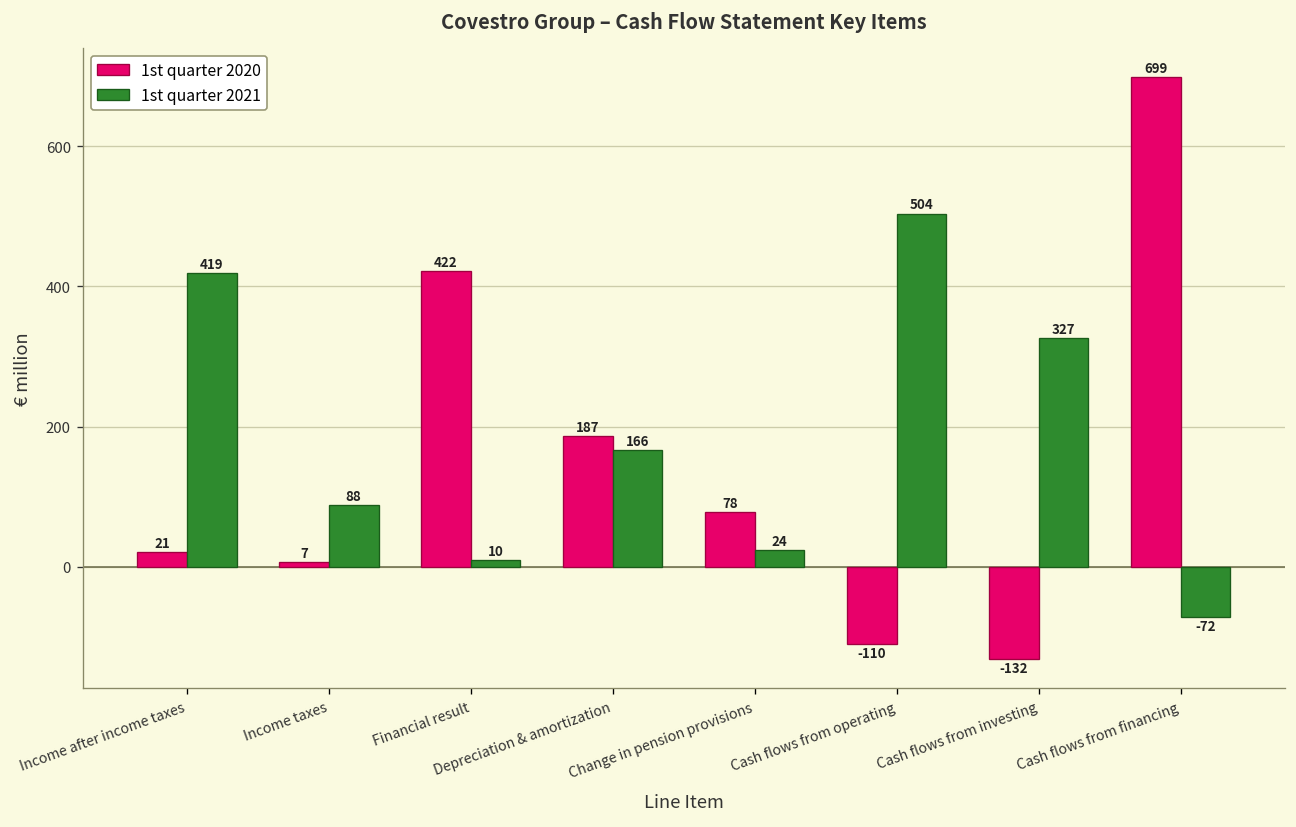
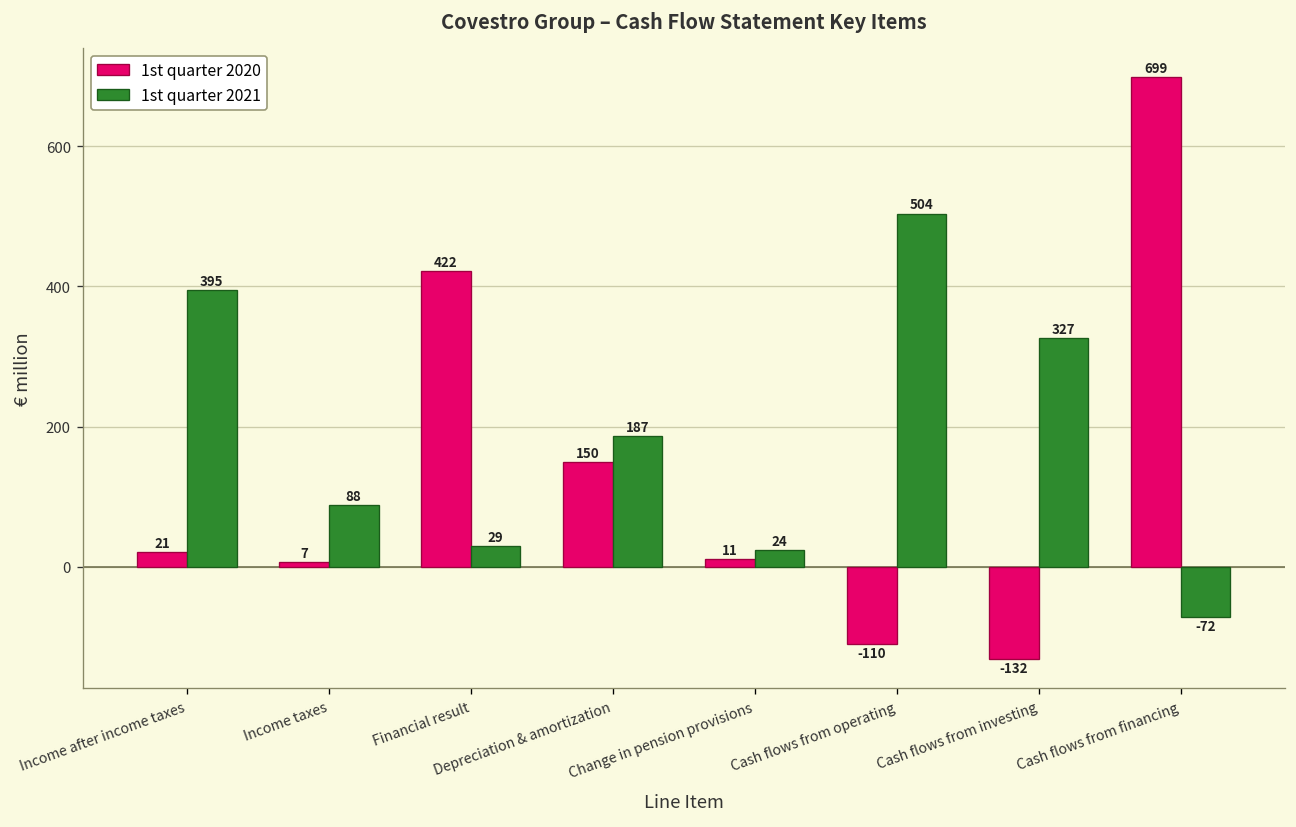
1st quarter 2021, Income after income taxes: 419 -> 395
1st quarter 2021, Financial result: 10 -> 29
1st quarter 2020, Depreciation & amortization: 187 -> 150
1st quarter 2021, Depreciation & amortization: 166 -> 187
1st quarter 2020, Change in pension provisions: 78 -> 11
